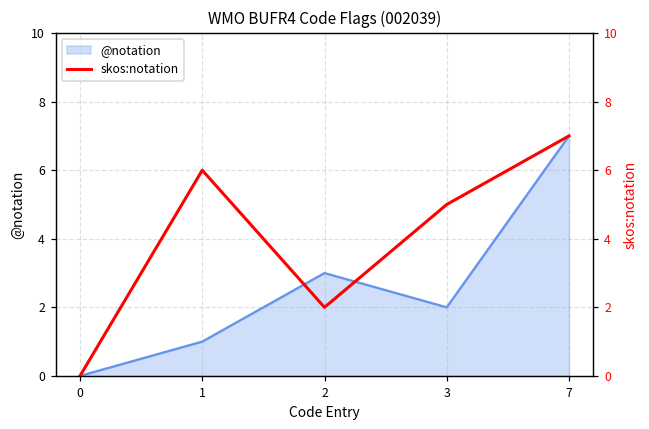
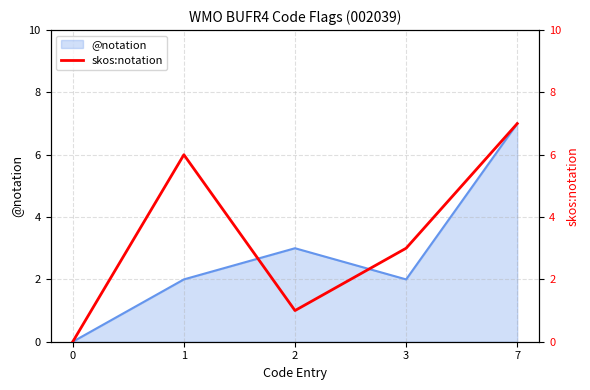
@notation, 1: 1 -> 2
skos:notation, 2: 2 -> 1
skos:notation, 3: 5 -> 3
